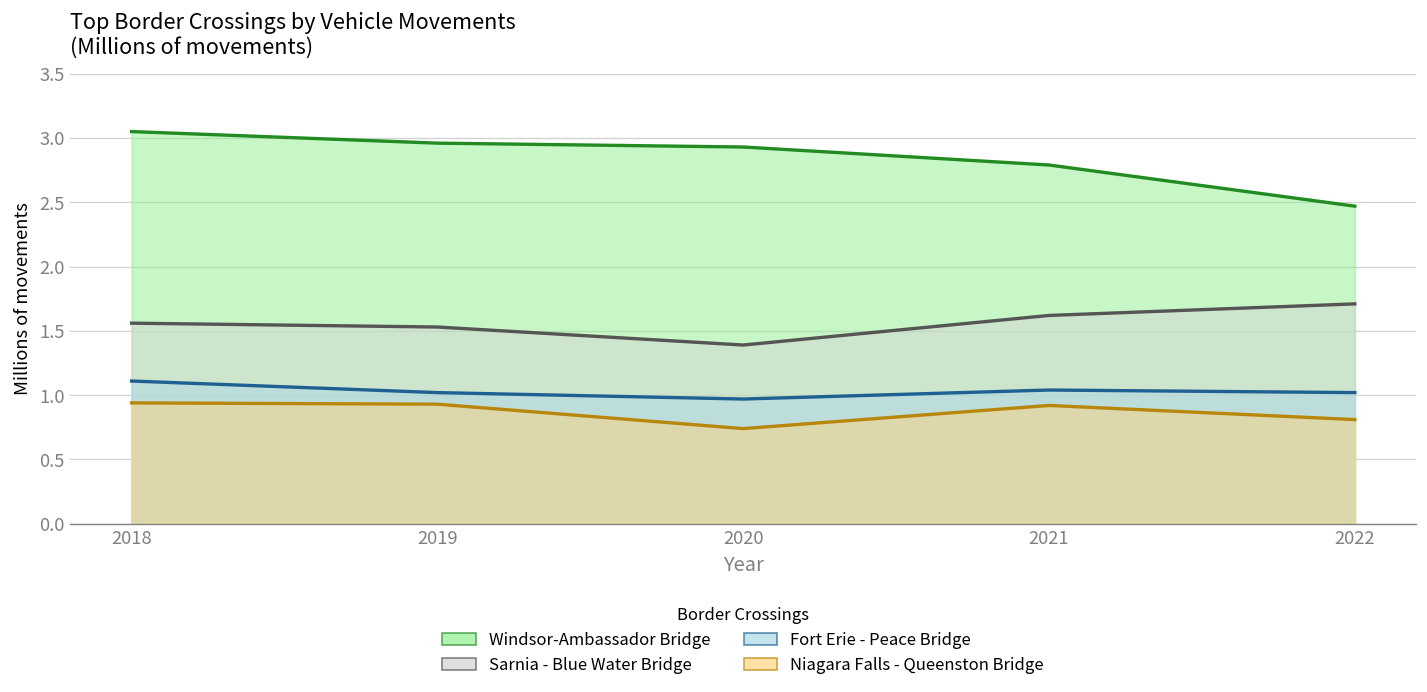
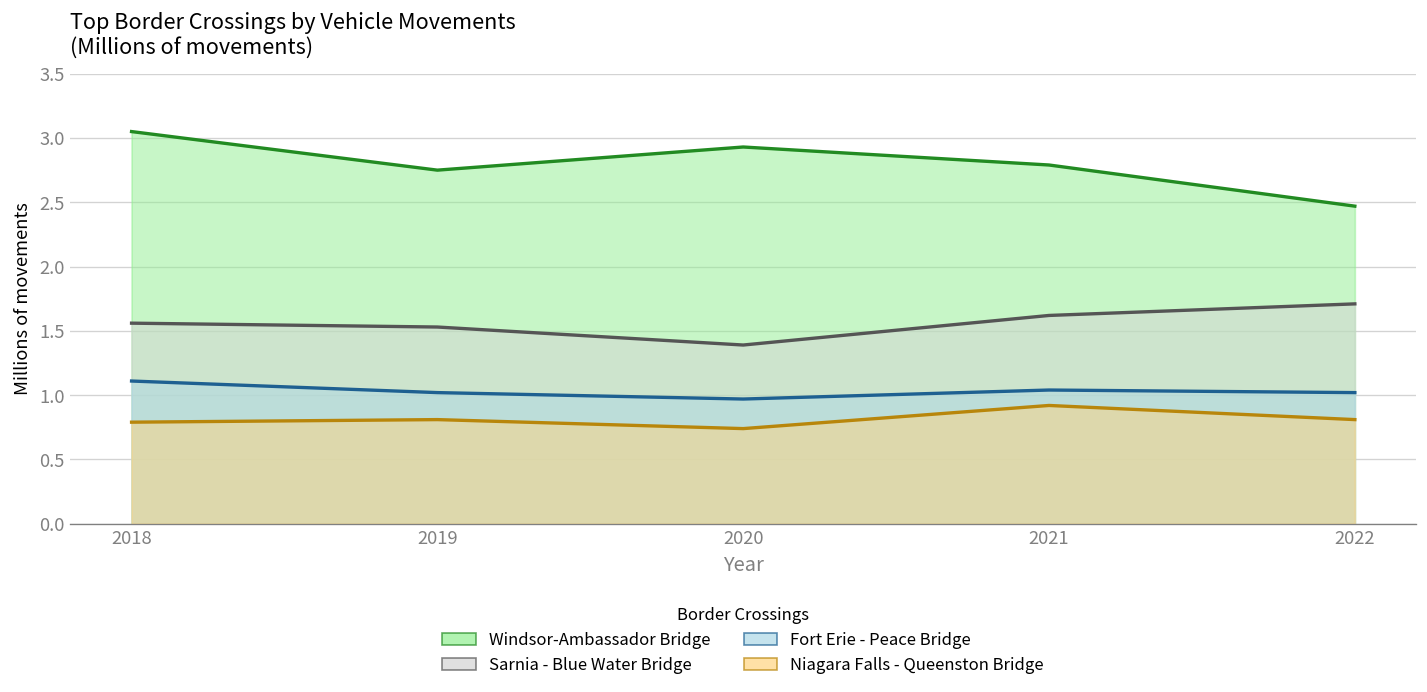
Niagara Falls - Queenston Bridge, 2018: 0.94 -> 0.79
Windsor-Ambassador Bridge, 2019: 2.96 -> 2.75
Niagara Falls - Queenston Bridge, 2019: 0.93 -> 0.81
